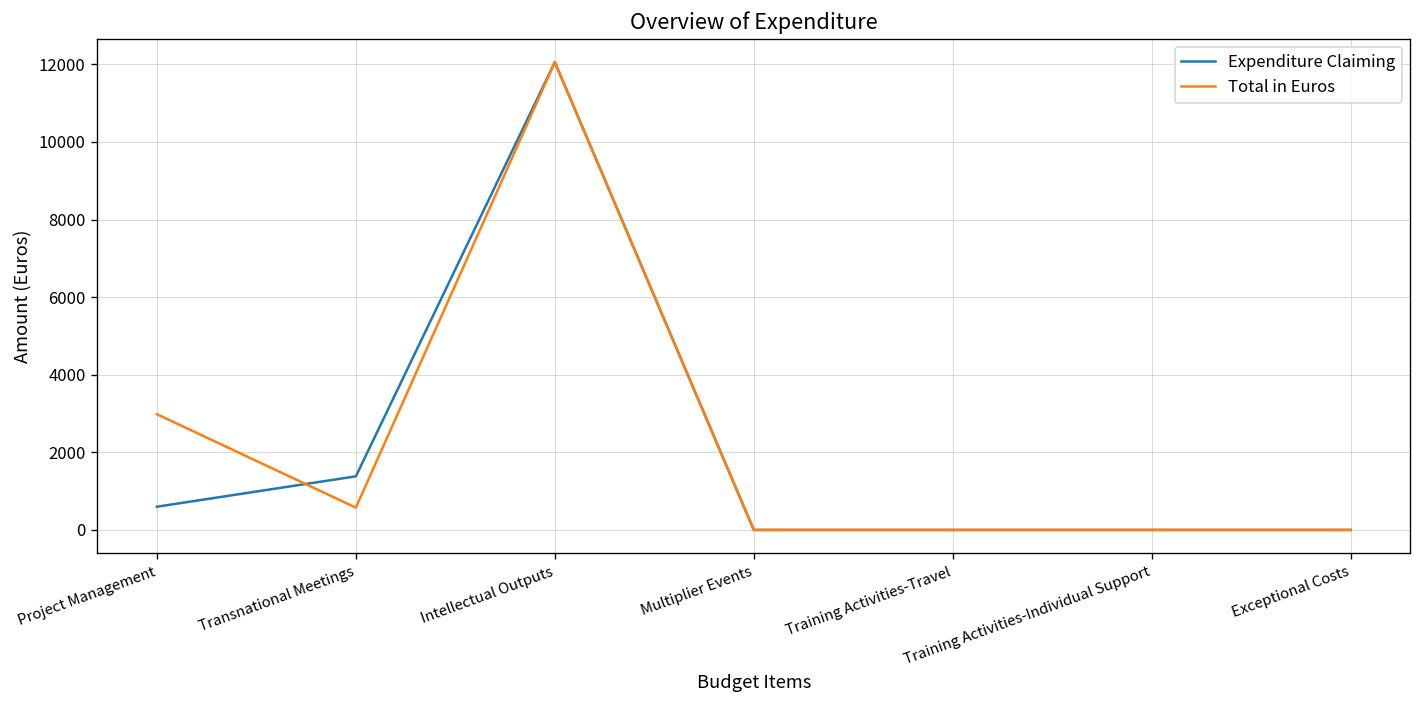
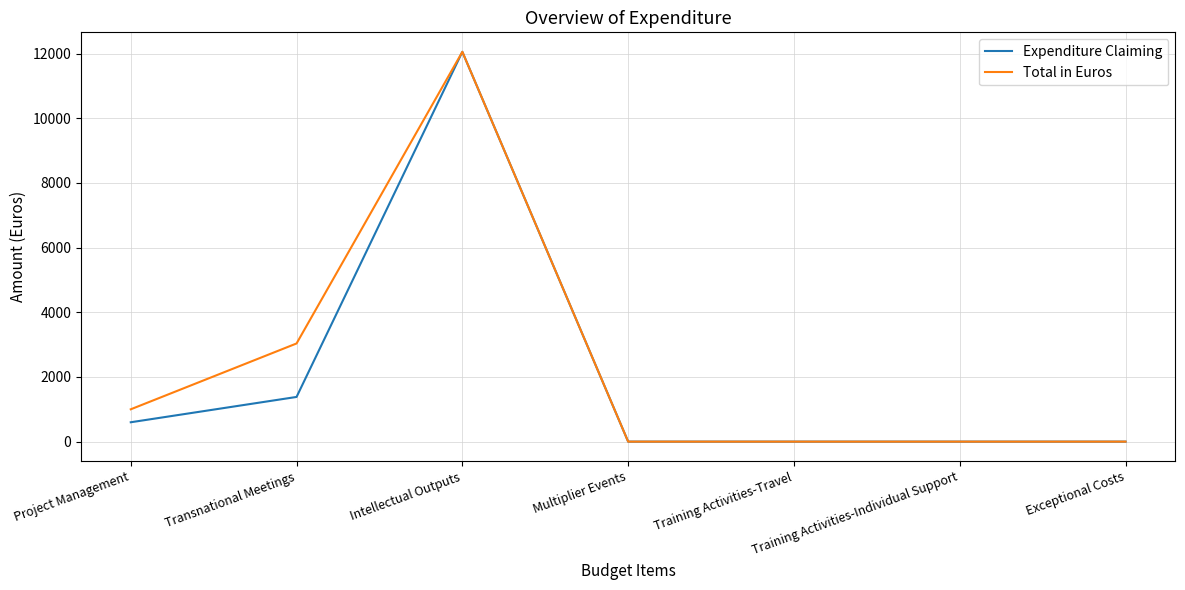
Total in Euros, Project Management: 3000 -> 1000
Total in Euros, Transnational Meetings: 600 -> 3000
